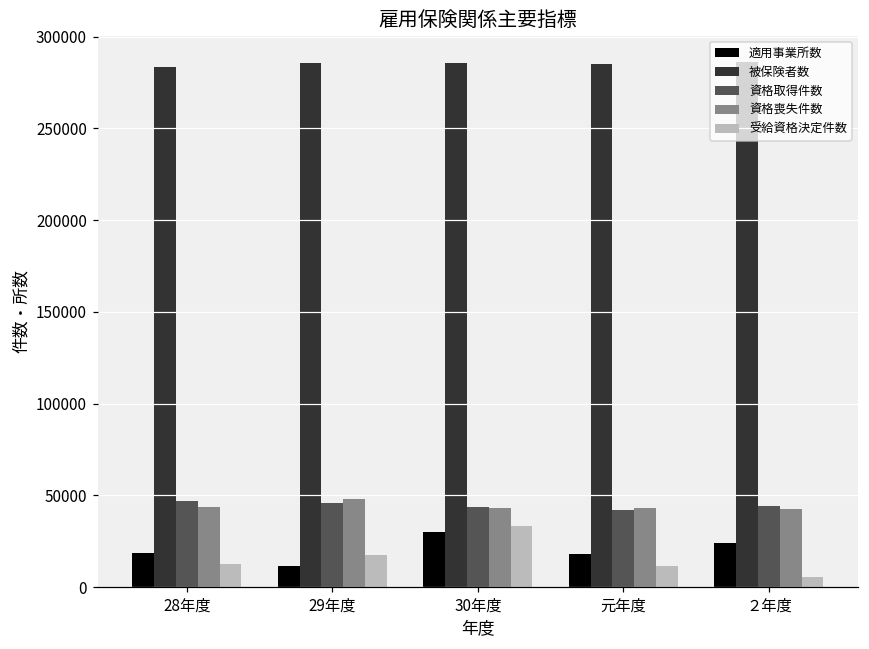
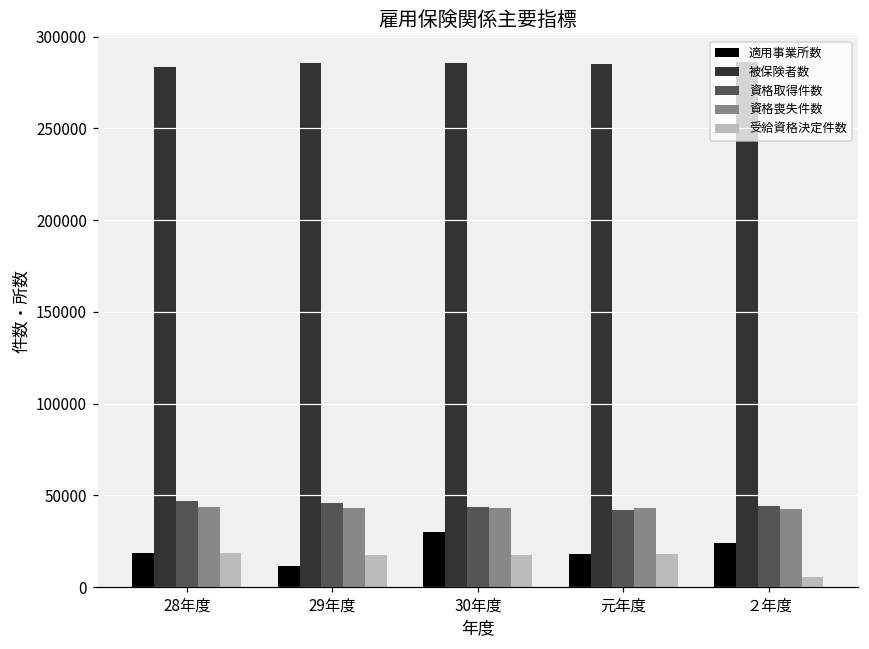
受給資格決定件数, 28年度: 13000 -> 18000
資格喪失件数, 29年度: 48000 -> 43000
受給資格決定件数, 30年度: 33000 -> 17000
受給資格決定件数, 元年度: 11000 -> 18000
